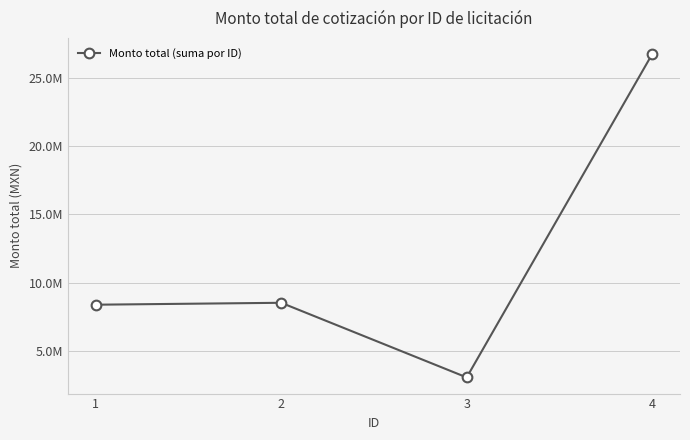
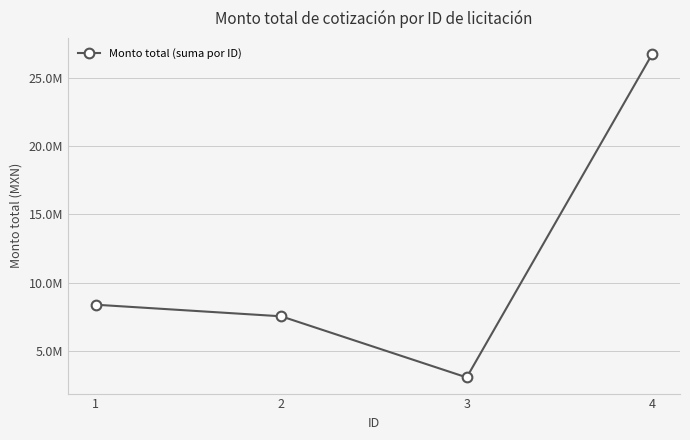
2: 8500000 -> 7500000
